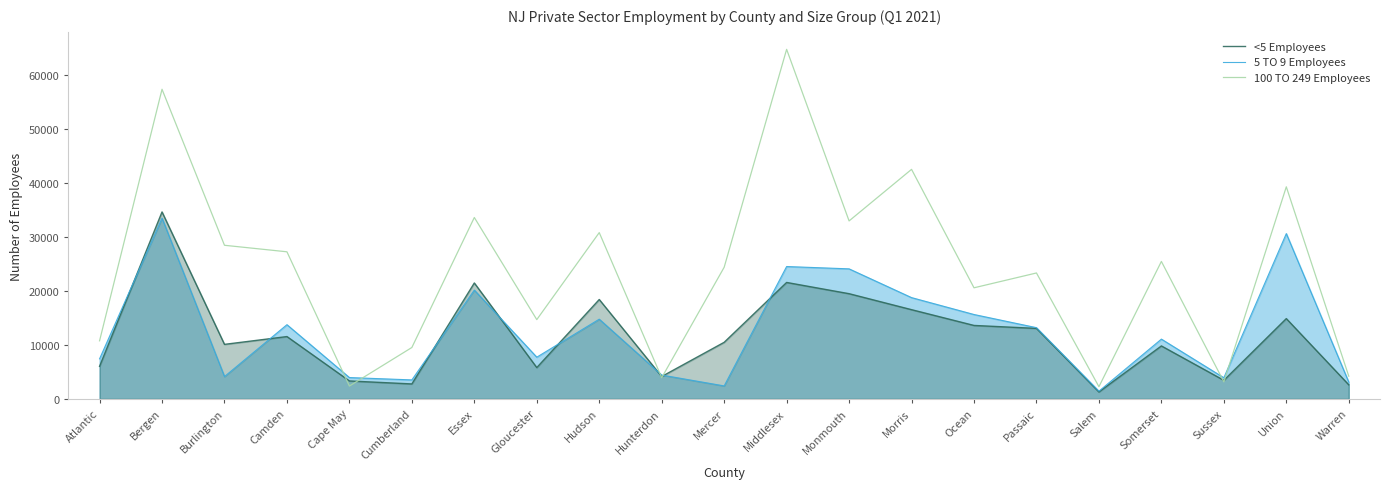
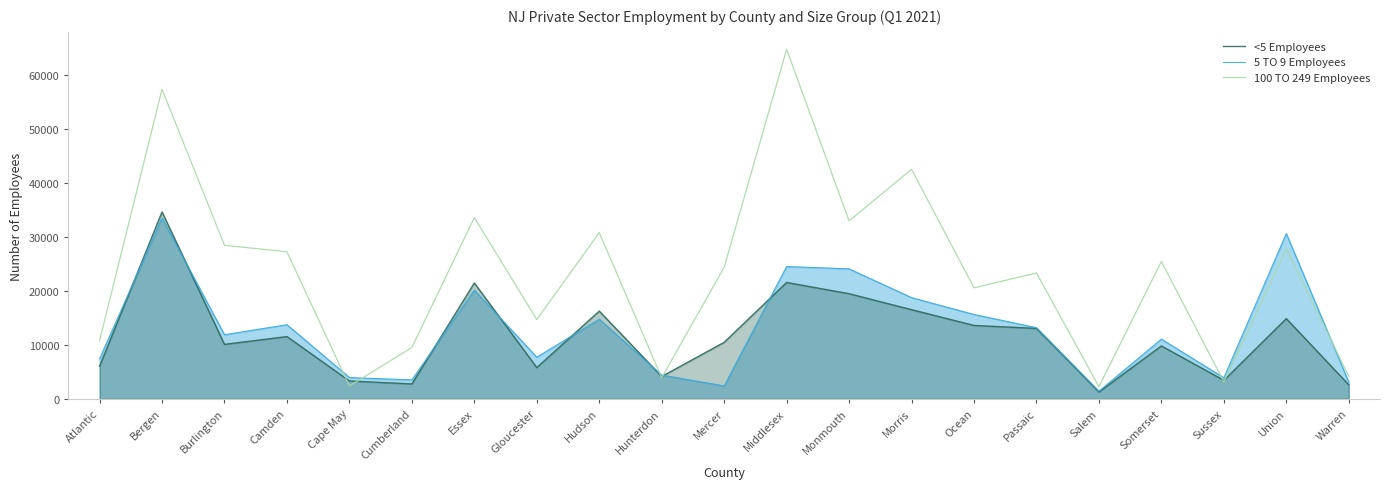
5 TO 9 Employees, Burlington: 4000 -> 12000
<5 Employees, Hudson: 18000 -> 16000
100 TO 249 Employees, Union: 39000 -> 28000
